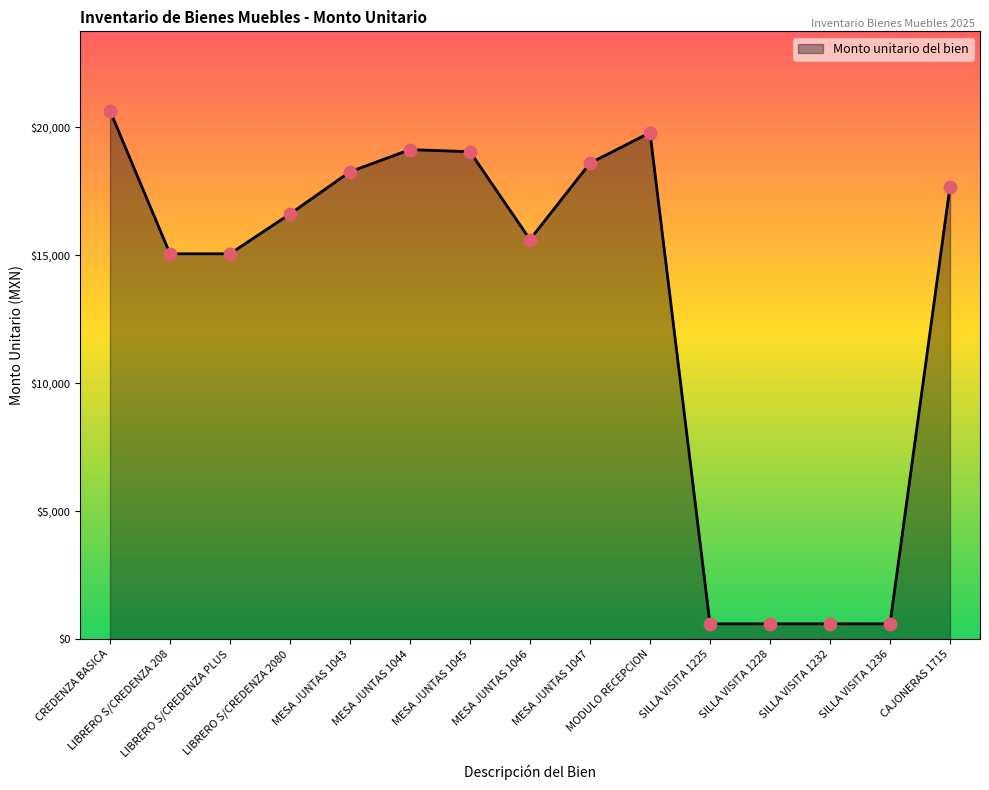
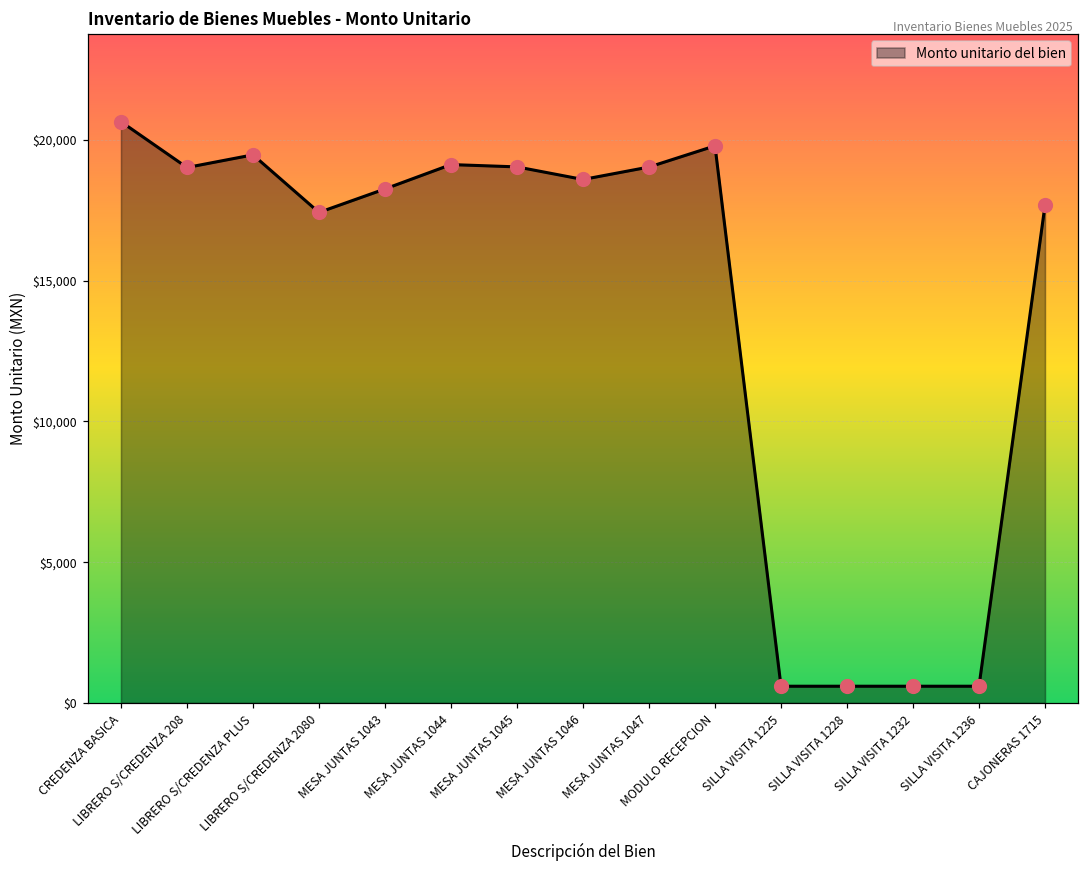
LIBRERO S/CREDENZA 208: $15,000 -> $19,000
LIBRERO S/CREDENZA PLUS: $15,000 -> $19,500
LIBRERO S/CREDENZA 2080: $16,600 -> $17,400
MESA JUNTAS 1046: $15,600 -> $18,600
MESA JUNTAS 1047: $18,600 -> $19,000
